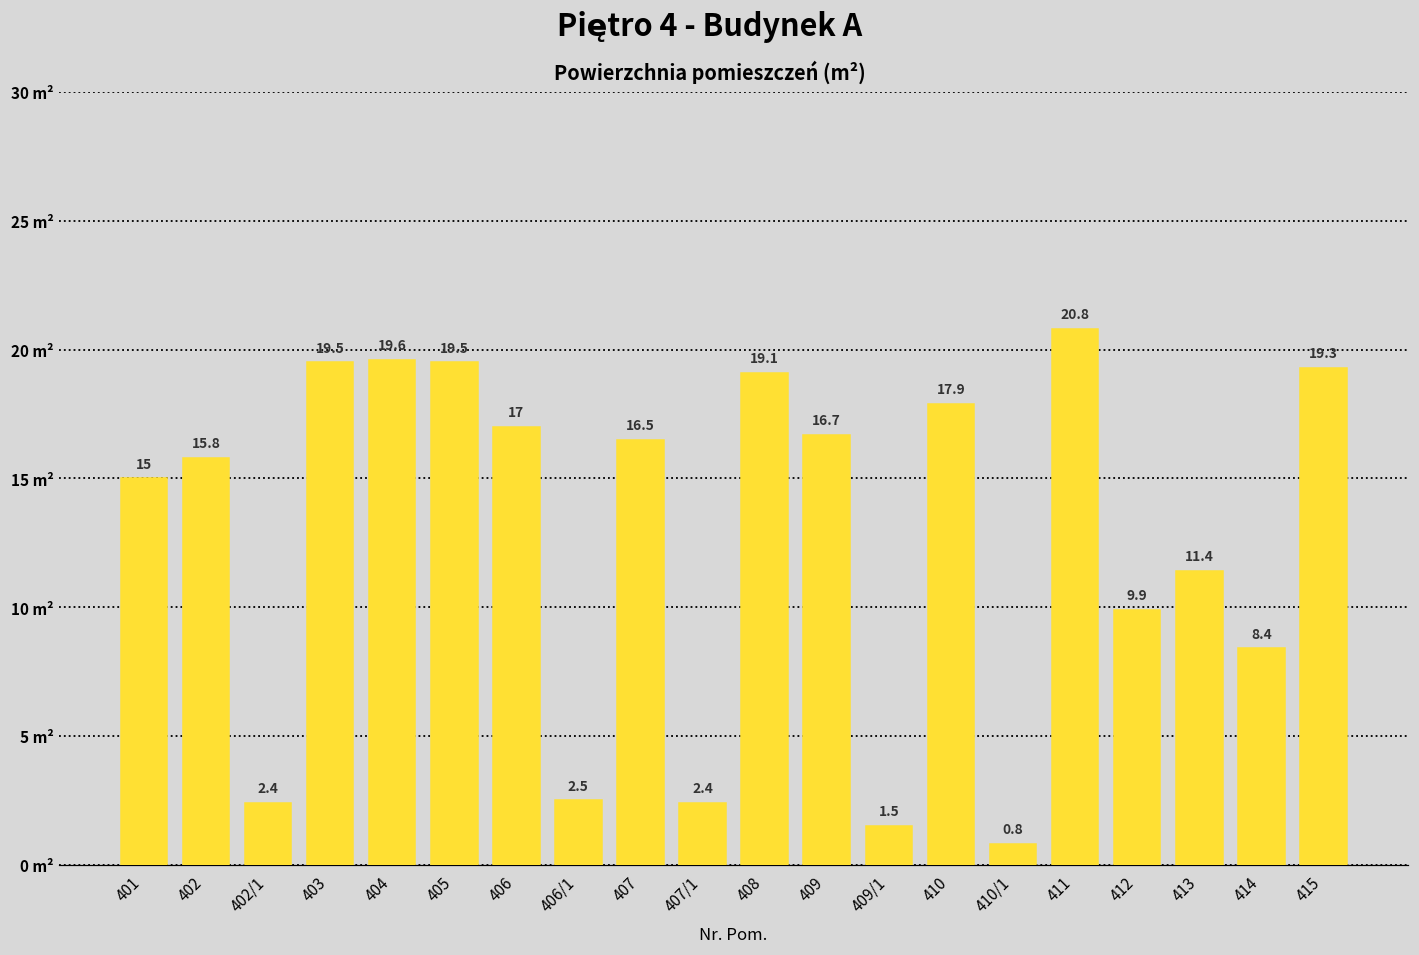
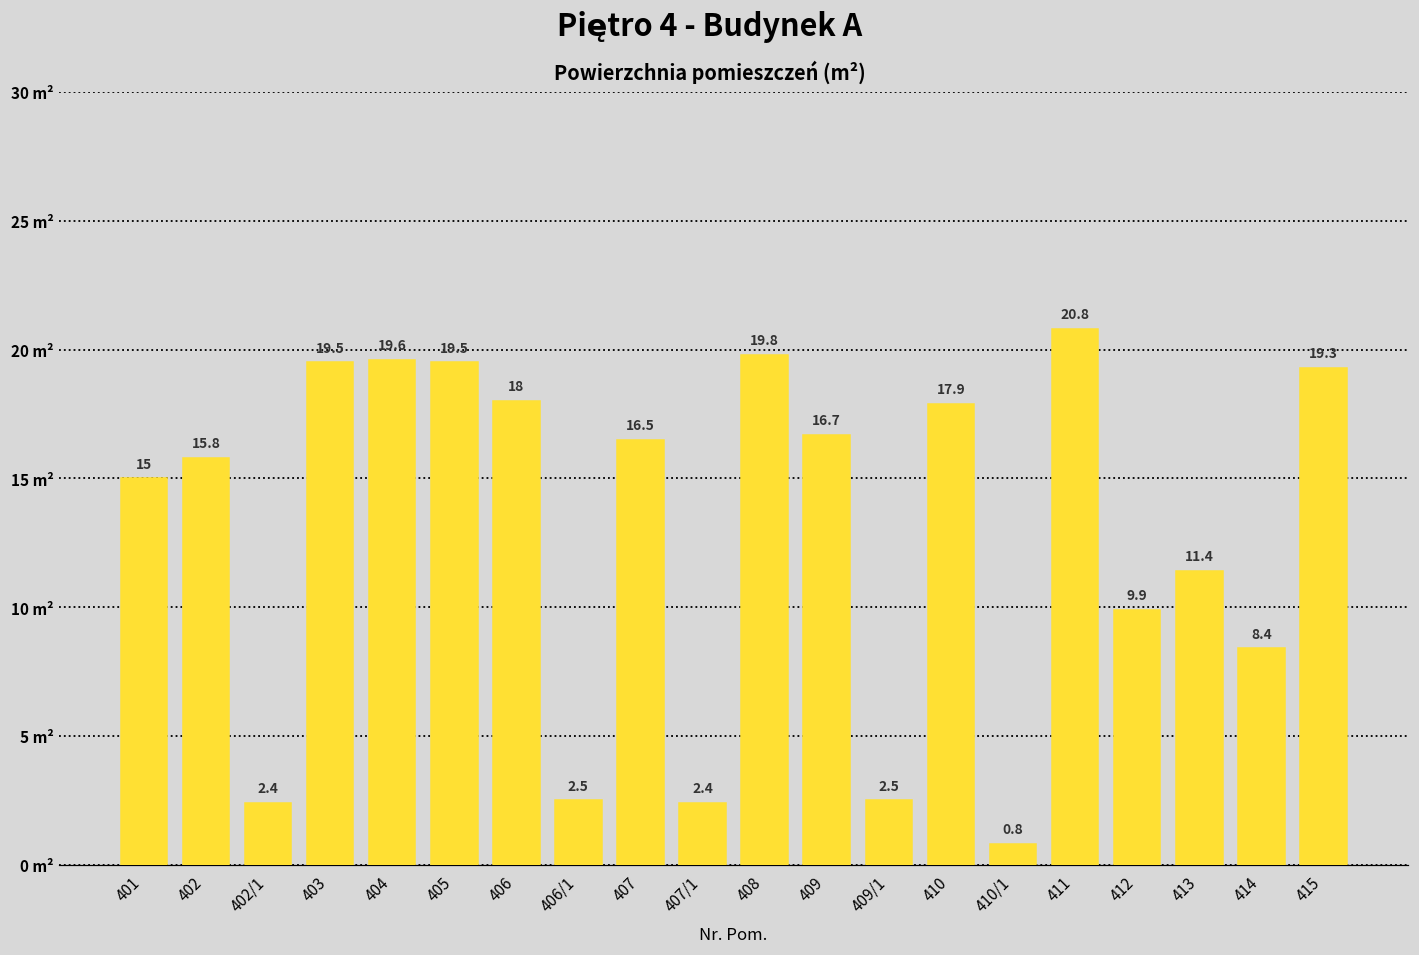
406: 17 -> 18
408: 19.1 -> 19.8
409/1: 1.5 -> 2.5
